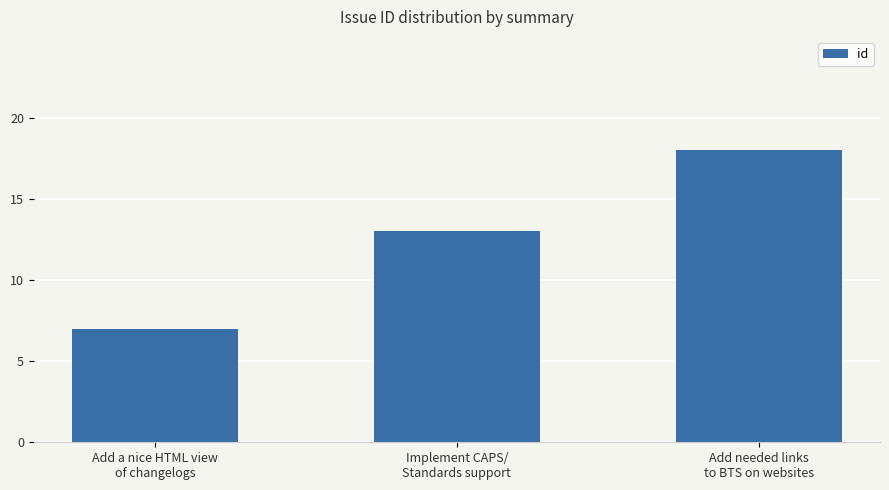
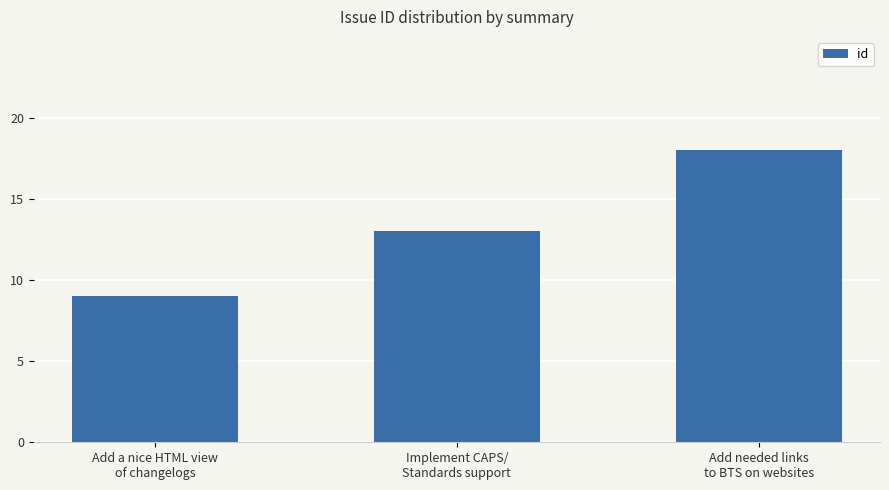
Add a nice HTML view of changelogs: 7 -> 9
